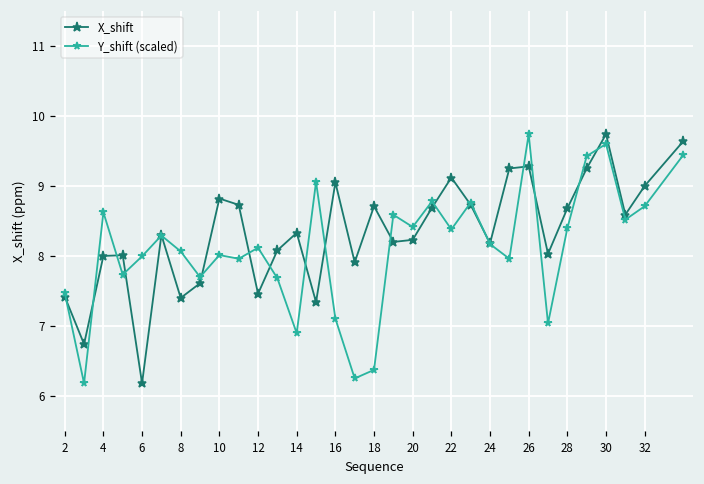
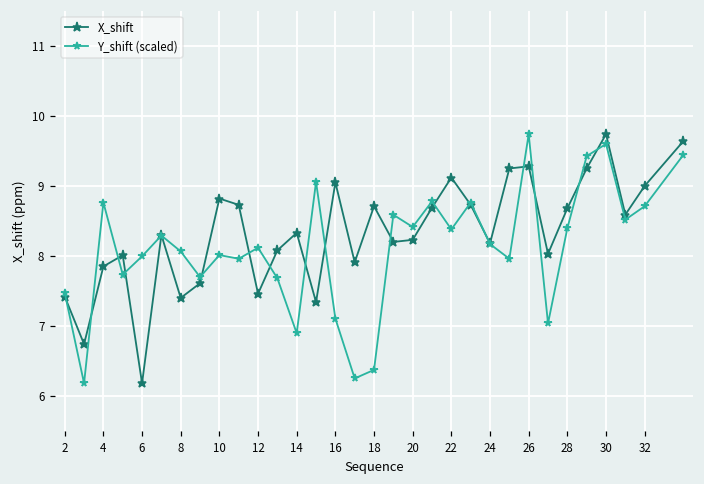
X_shift, 4: 8.0 -> 7.9
Y_shift (scaled), 4: 8.6 -> 8.8
